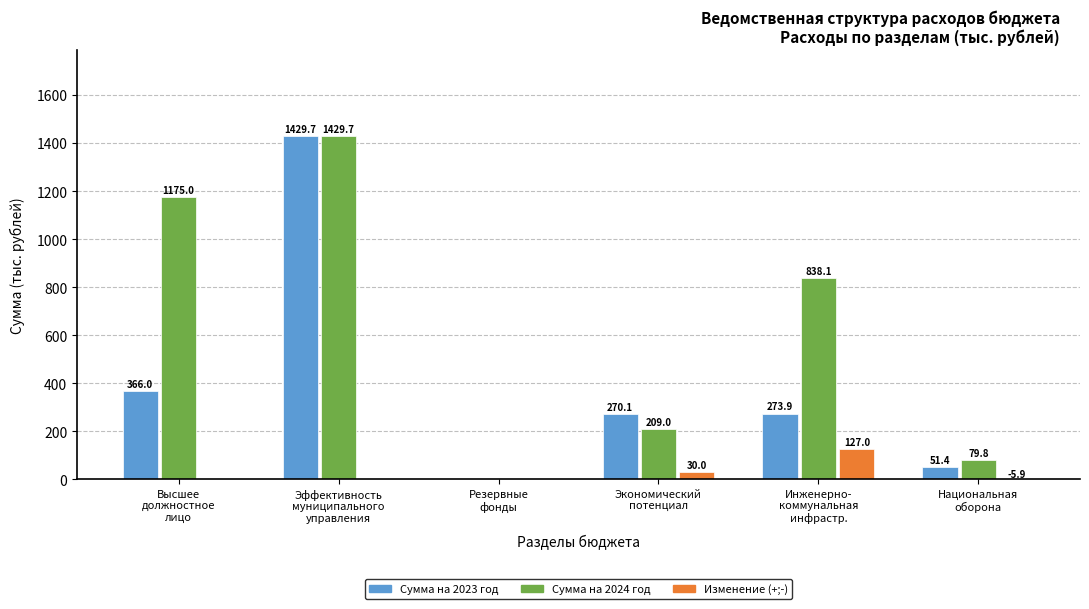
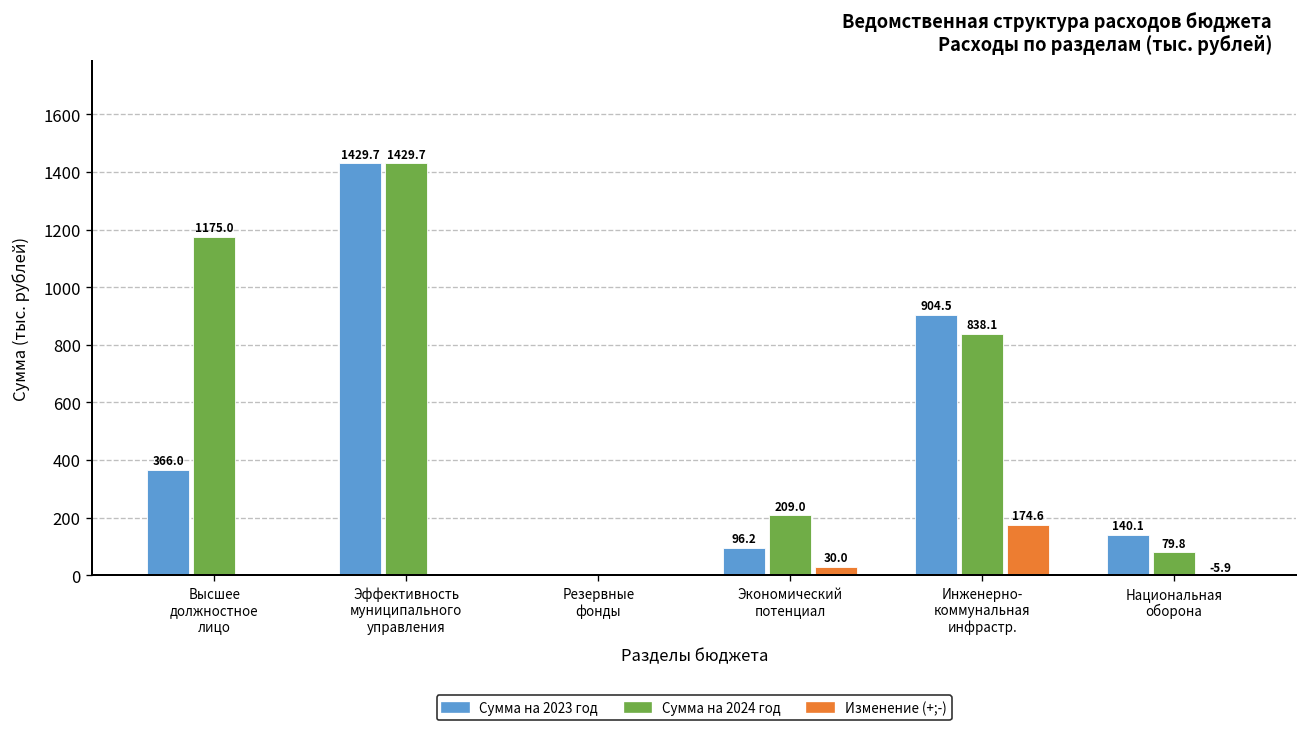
Сумма на 2023 год, Экономический потенциал: 270.1 -> 96.2
Сумма на 2023 год, Инженерно- коммунальная инфрастр.: 273.9 -> 904.5
Изменение (+;-), Инженерно- коммунальная инфрастр.: 127.0 -> 174.6
Сумма на 2023 год, Национальная оборона: 51.4 -> 140.1
